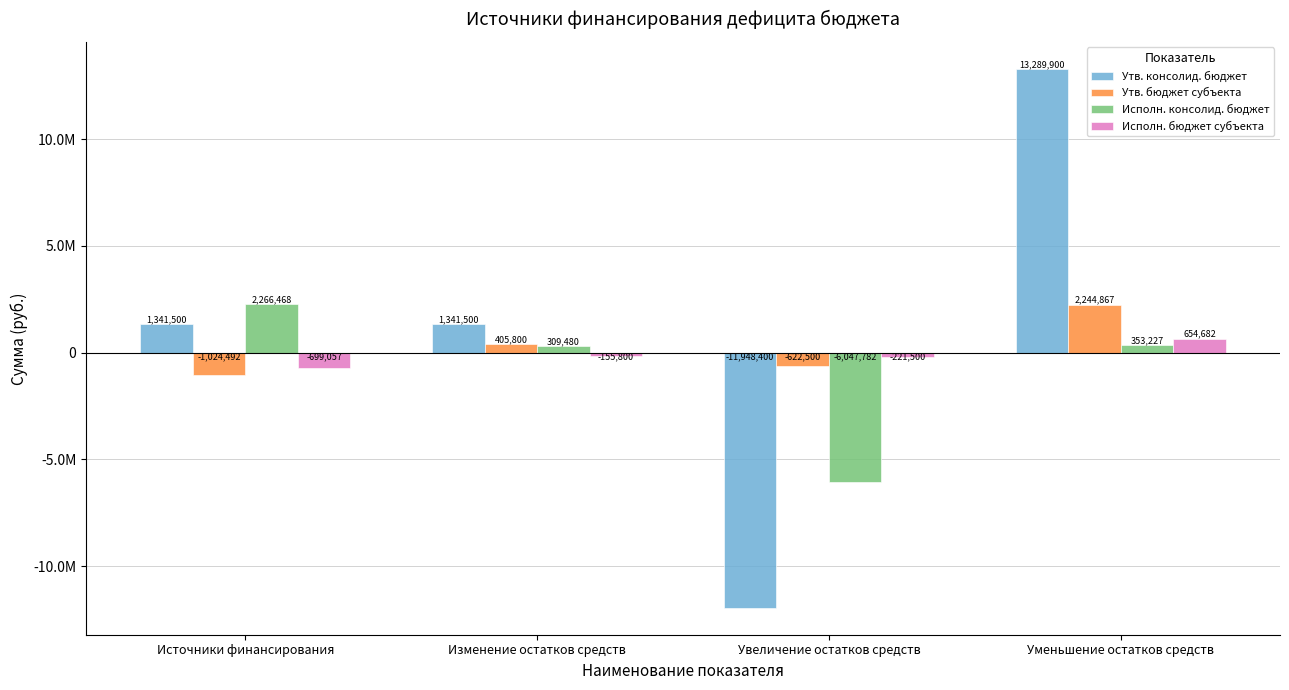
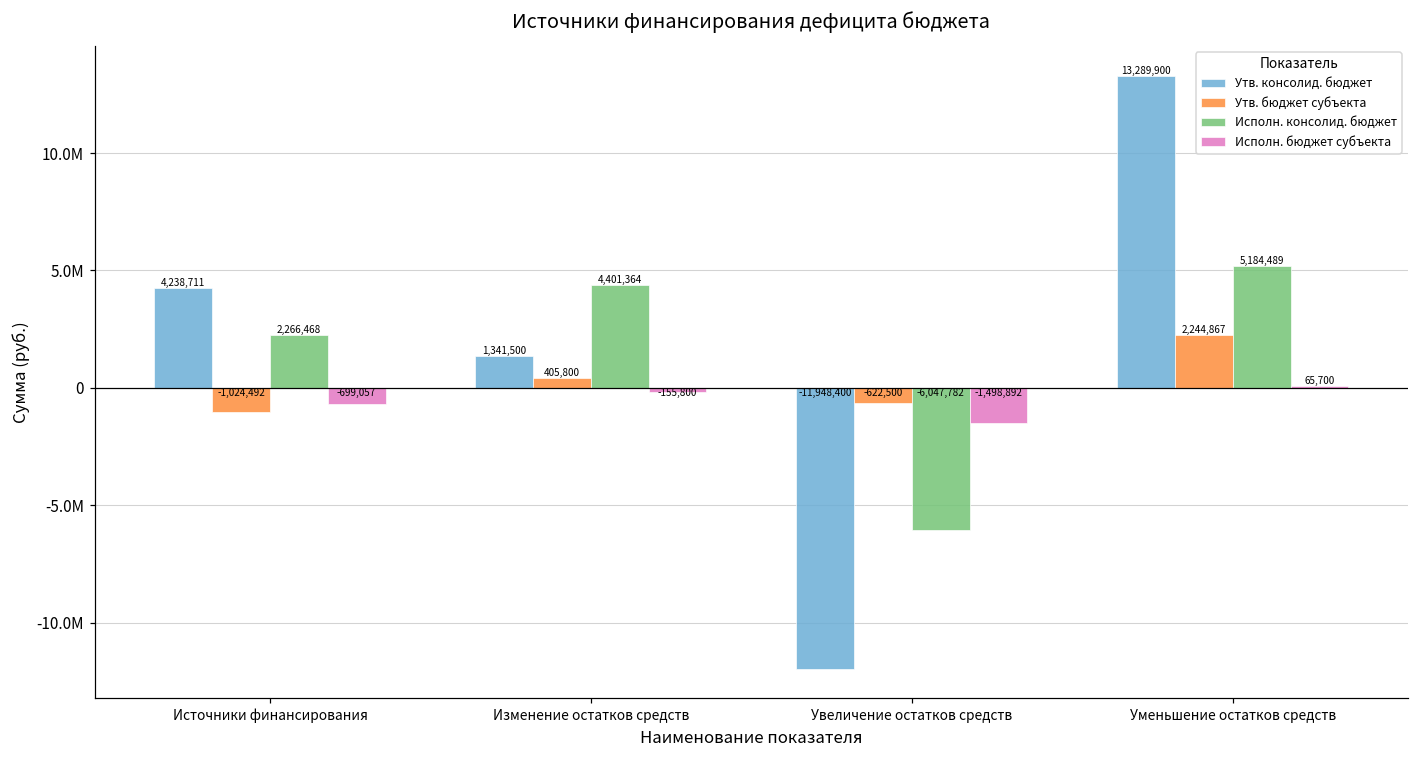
Утв. консолид. бюджет, Источники финансирования: 1,341,500 -> 4,238,711
Исполн. консолид. бюджет, Изменение остатков средств: 309,480 -> 4,401,364
Исполн. бюджет субъекта, Увеличение остатков средств: -221,500 -> -1,498,892
Исполн. консолид. бюджет, Уменьшение остатков средств: 353,227 -> 5,184,489
Исполн. бюджет субъекта, Уменьшение остатков средств: 654,682 -> 65,700
